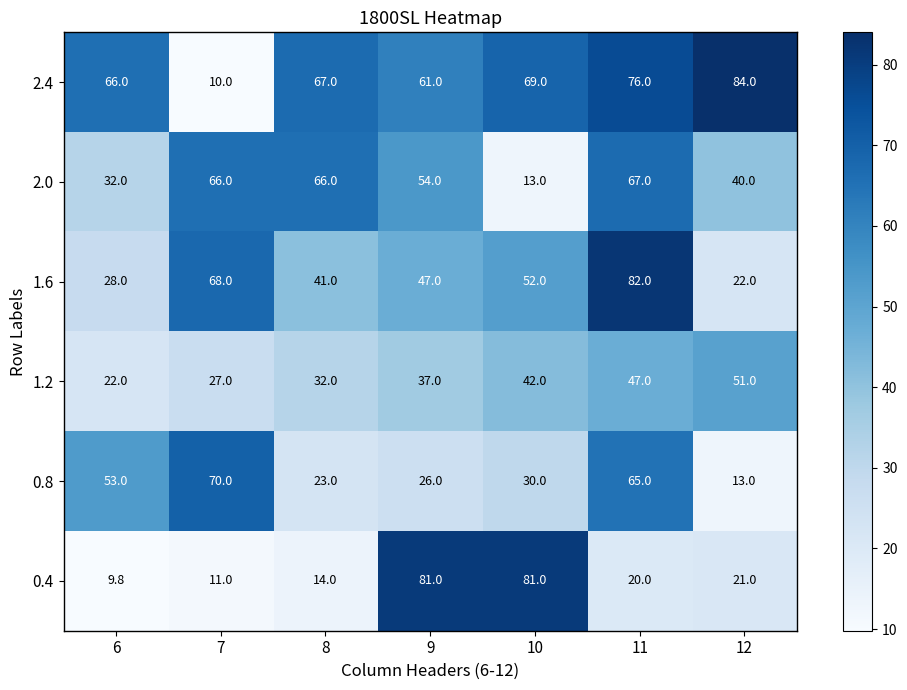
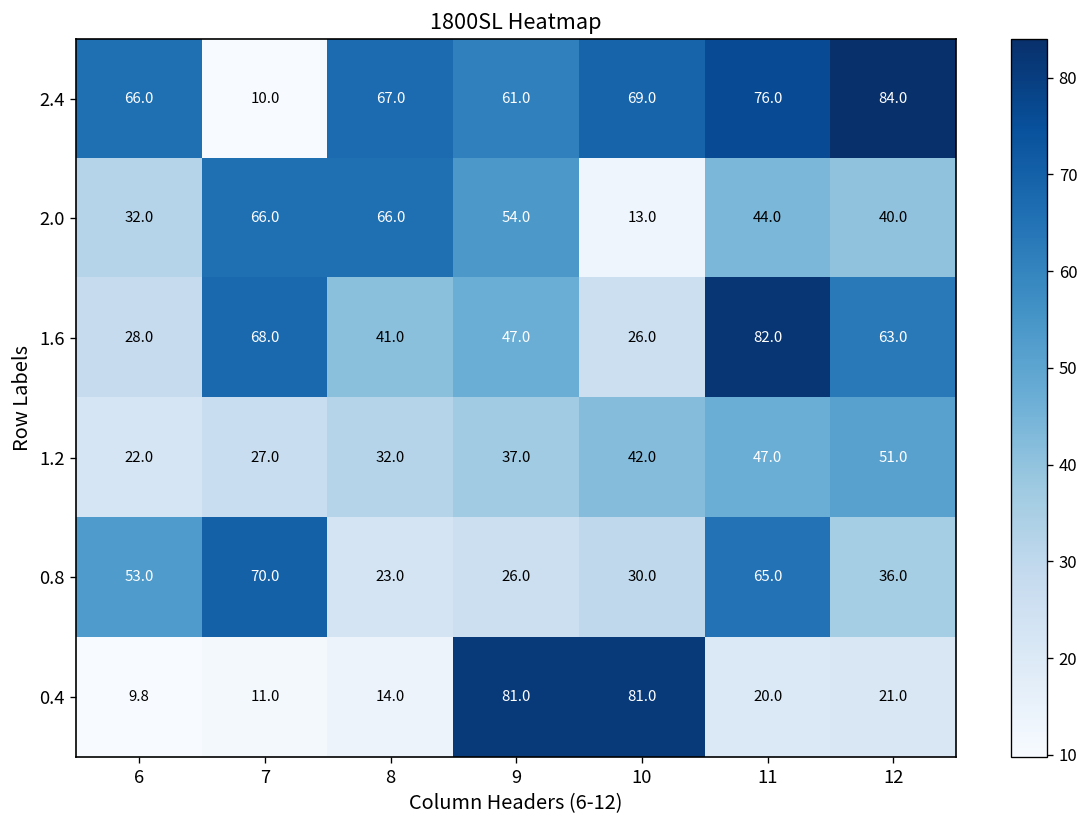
2.0, 11: 67.0 -> 44.0
1.6, 10: 52.0 -> 26.0
1.6, 12: 22.0 -> 63.0
0.8, 12: 13.0 -> 36.0
